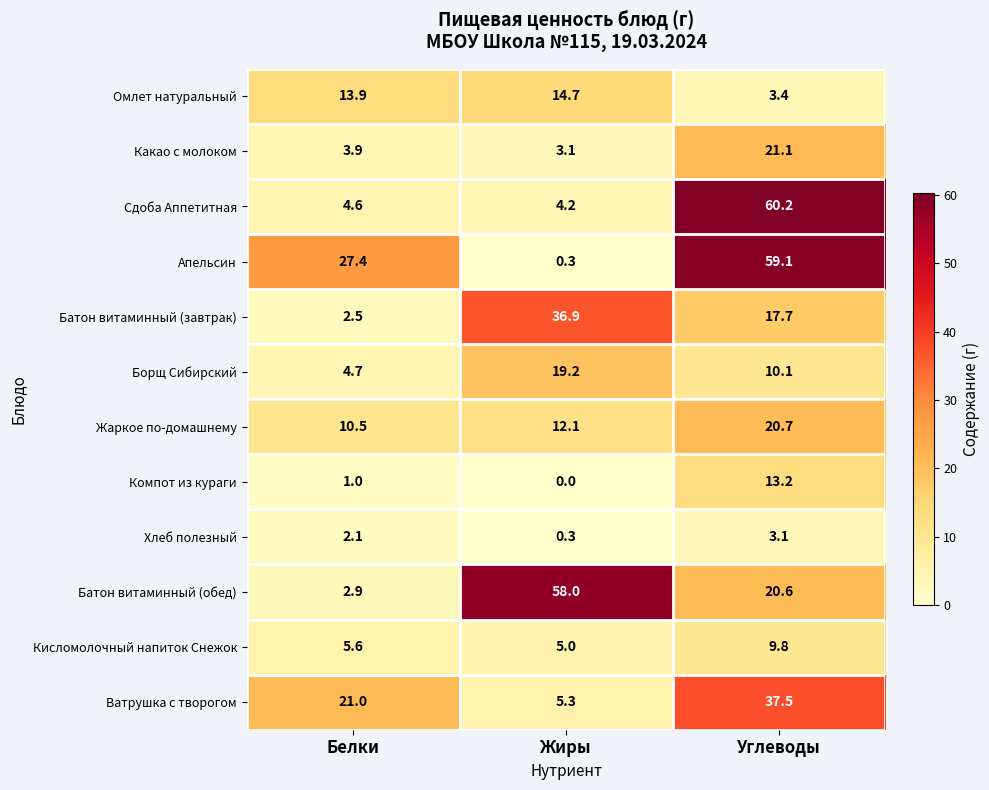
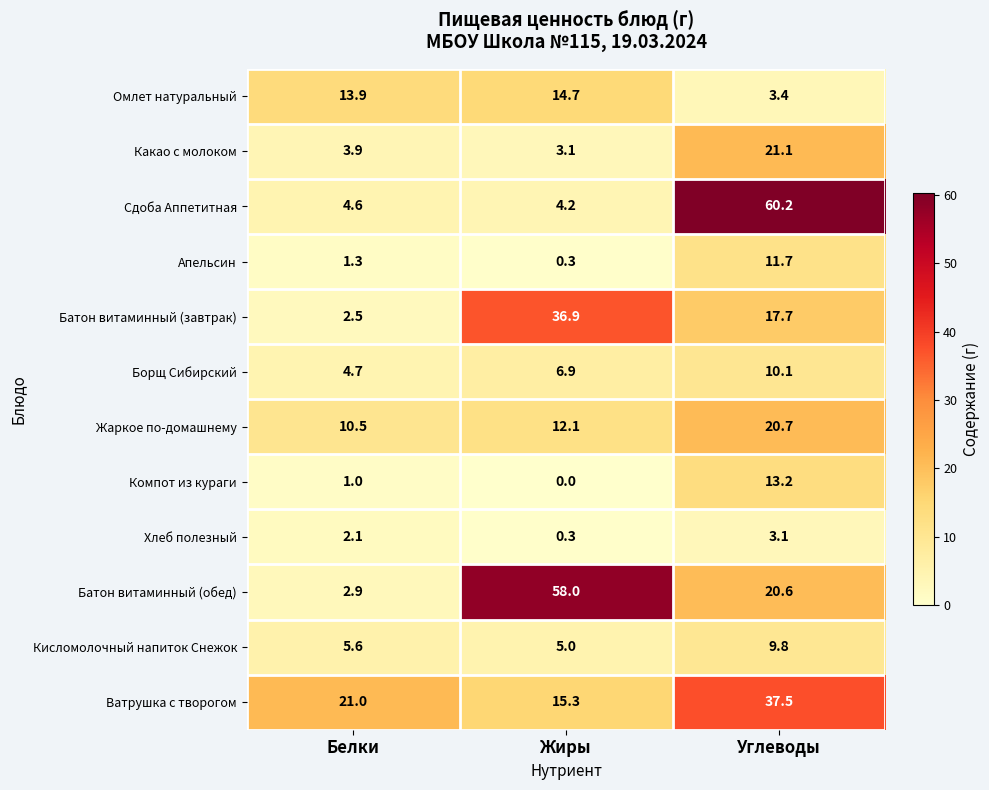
Апельсин, Белки: 27.4 -> 1.3
Апельсин, Углеводы: 59.1 -> 11.7
Борщ Сибирский, Жиры: 19.2 -> 6.9
Ватрушка с творогом, Жиры: 5.3 -> 15.3
